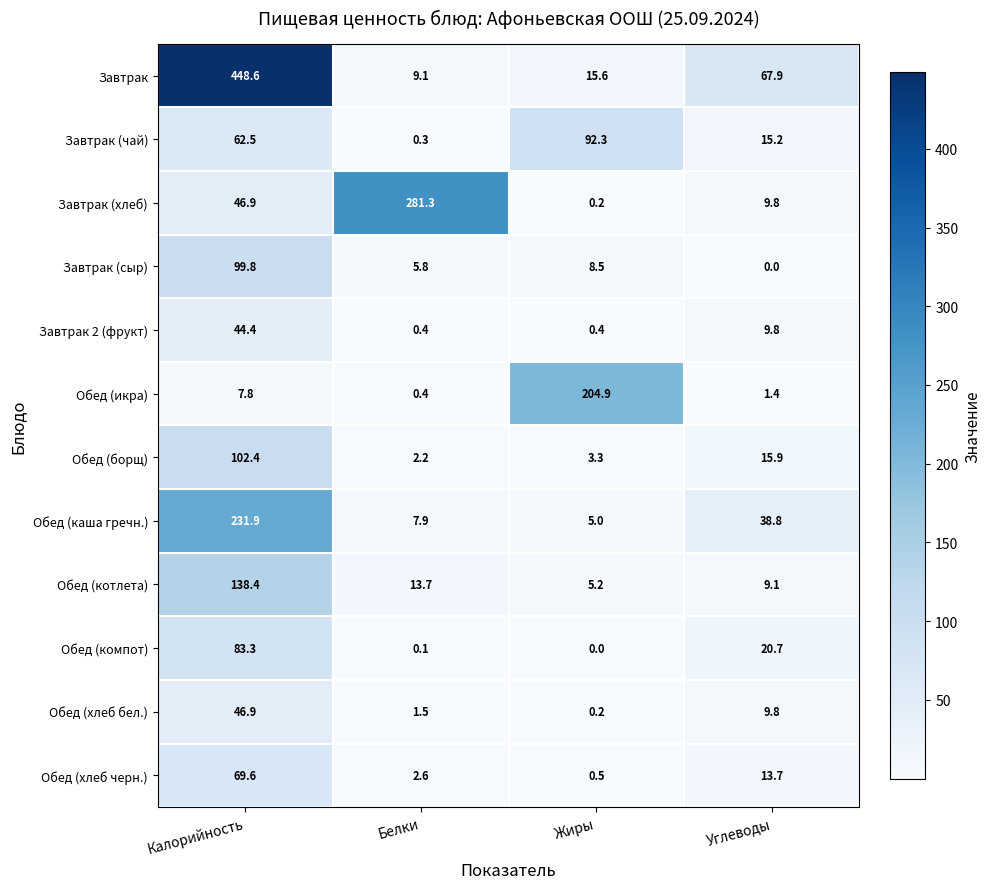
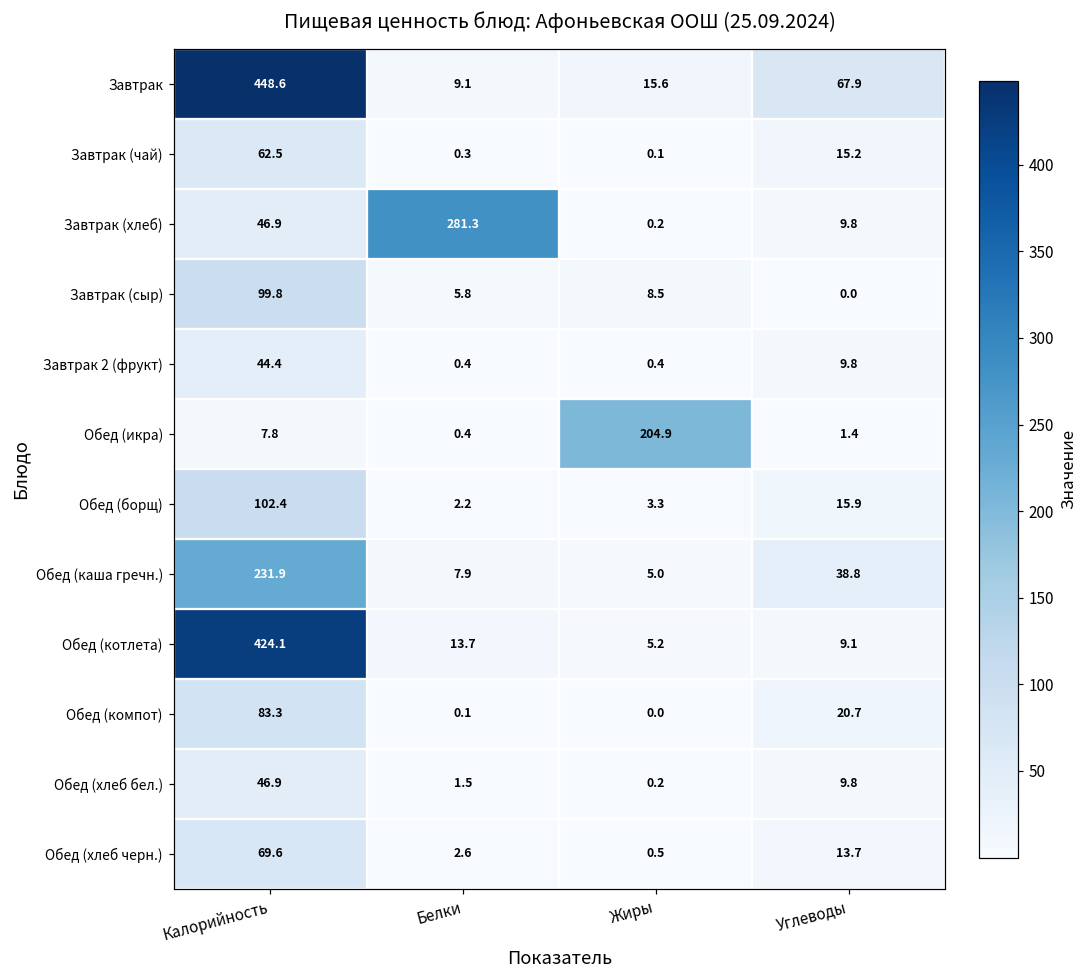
Завтрак (чай), Жиры: 92.3 -> 0.1
Обед (котлета), Калорийность: 138.4 -> 424.1
